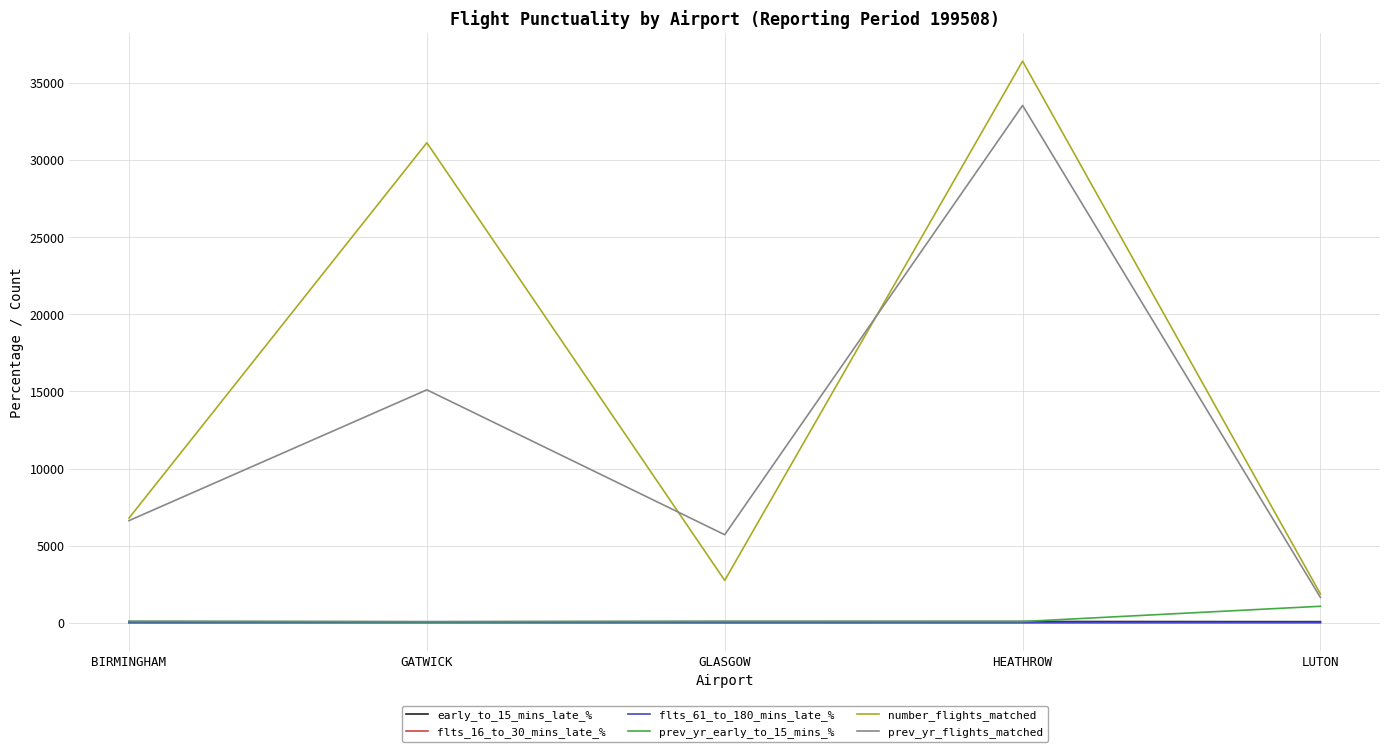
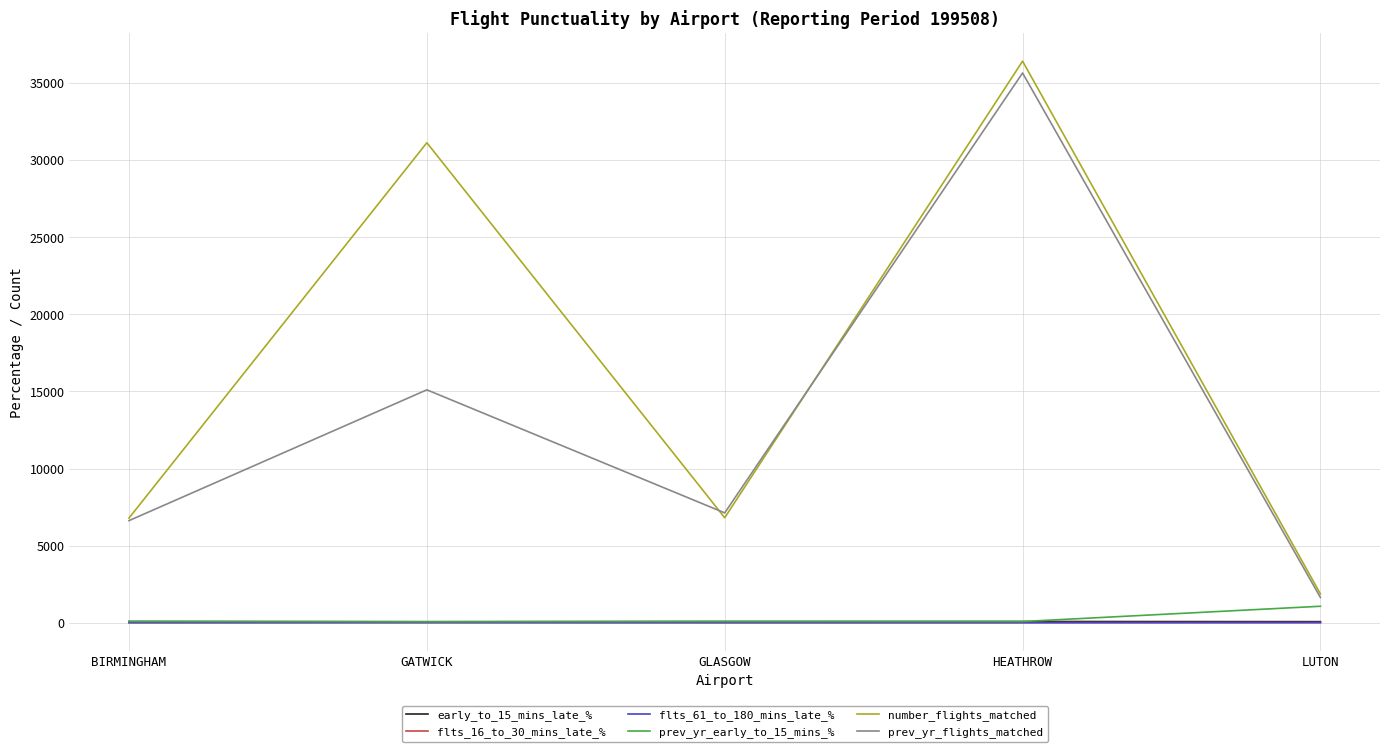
number_flights_matched, GLASGOW: 2700 -> 6800
prev_yr_flights_matched, GLASGOW: 5700 -> 7100
prev_yr_flights_matched, HEATHROW: 33600 -> 35700
